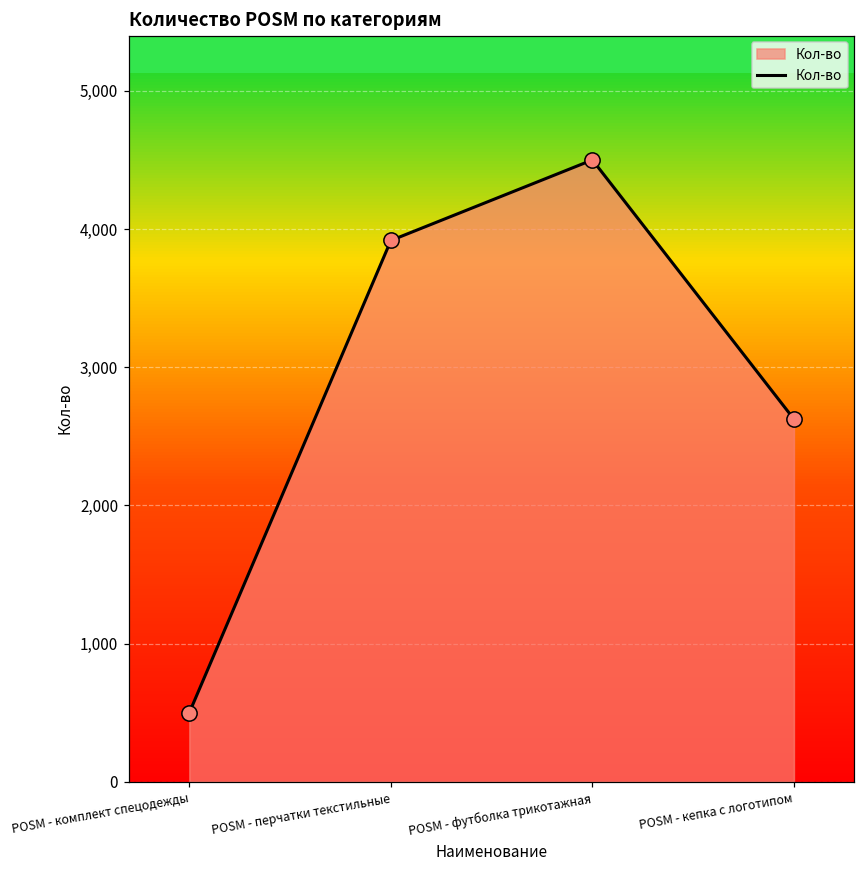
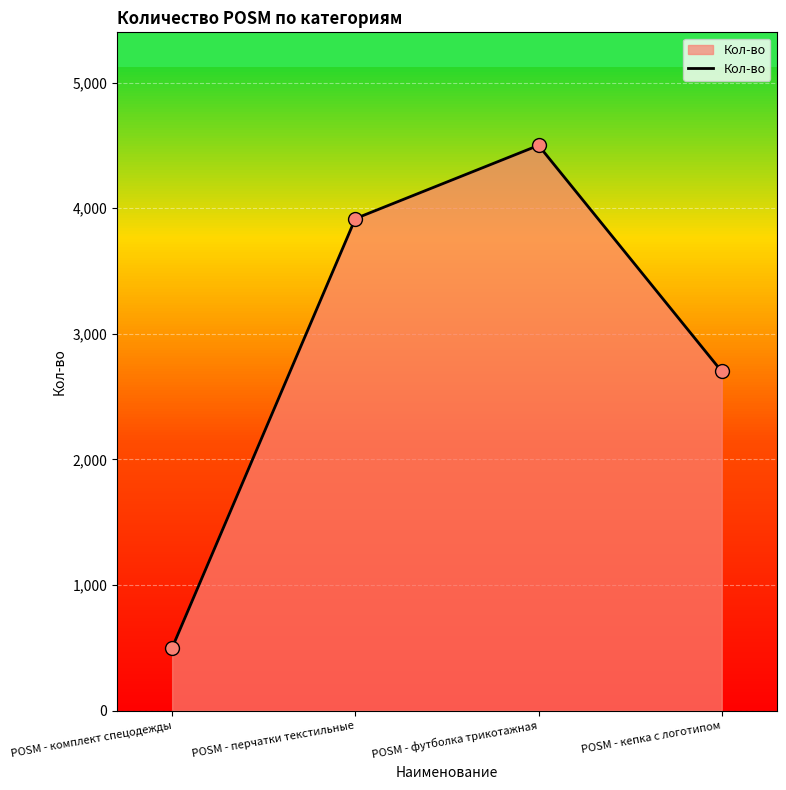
POSM - кепка с логотипом: 2,620 -> 2,700
